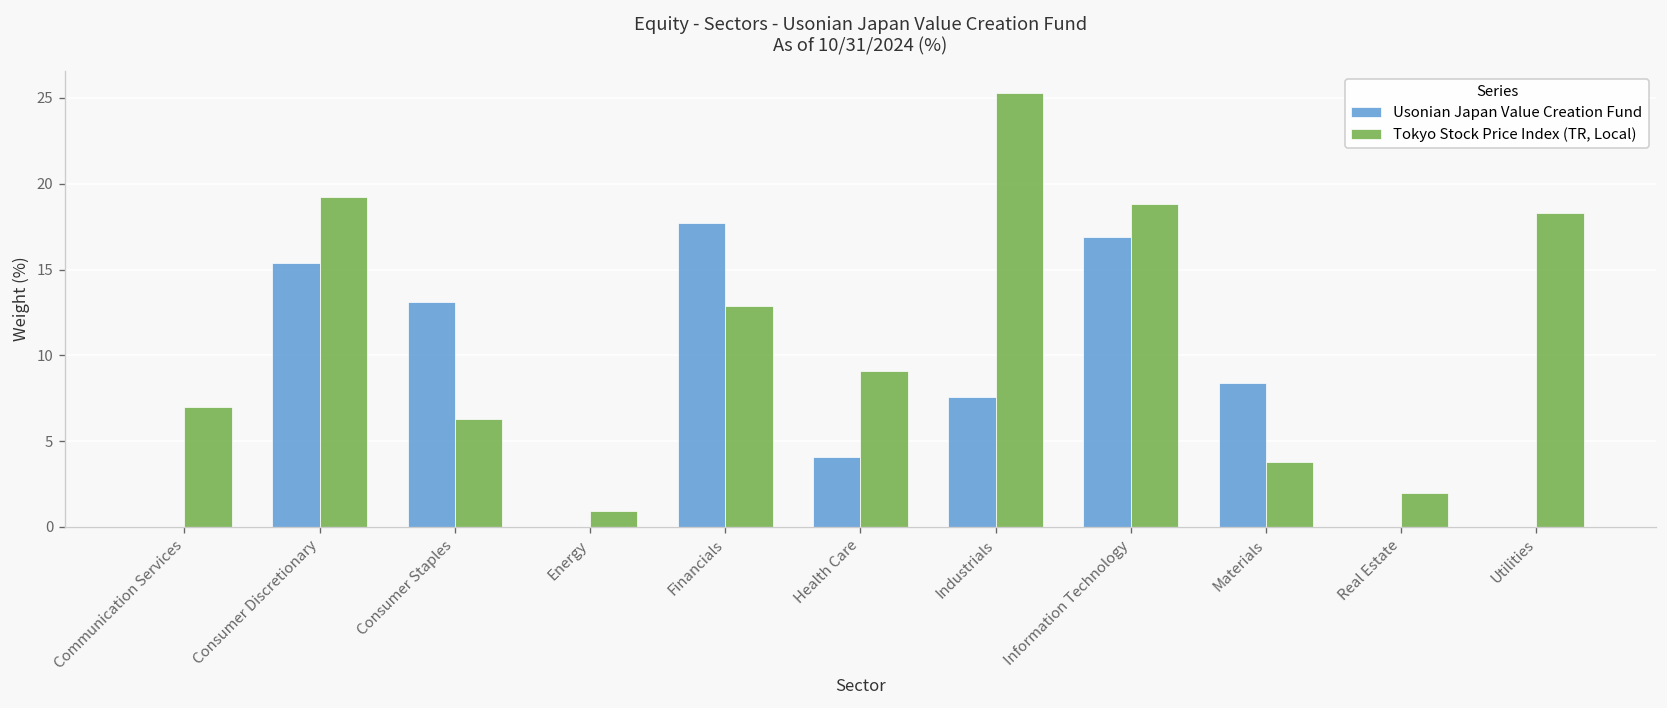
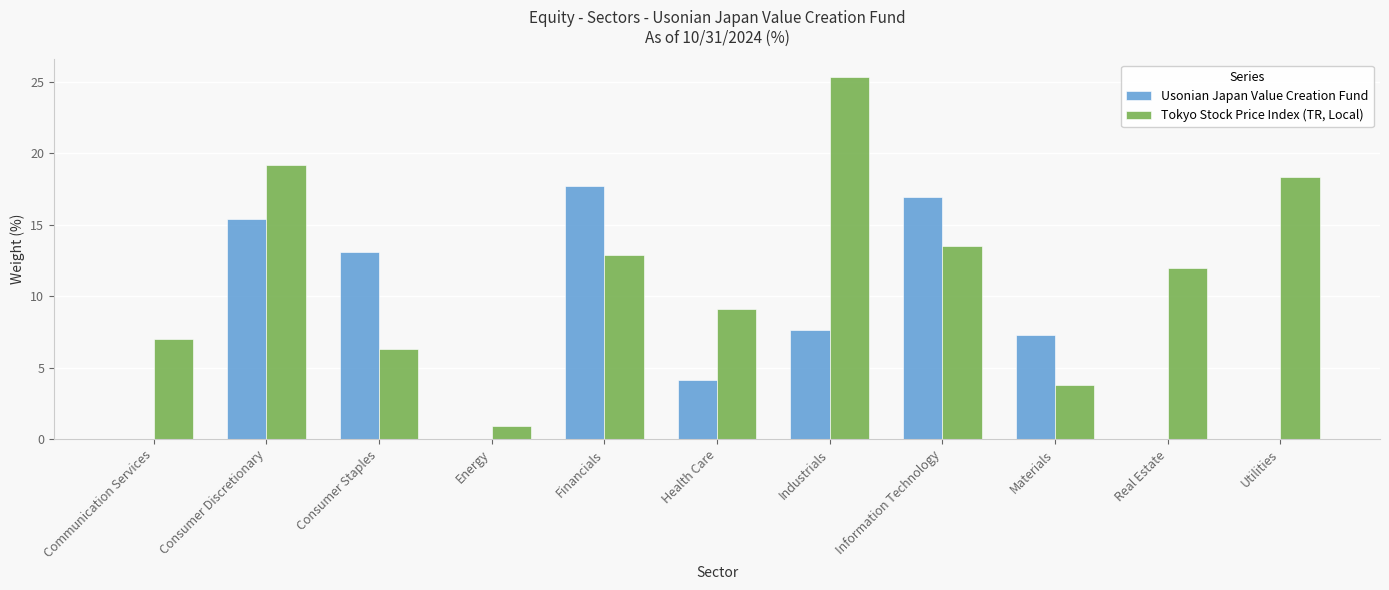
Tokyo Stock Price Index (TR, Local), Information Technology: 18.8 -> 13.5
Usonian Japan Value Creation Fund, Materials: 8.4 -> 7.3
Tokyo Stock Price Index (TR, Local), Real Estate: 2 -> 12
